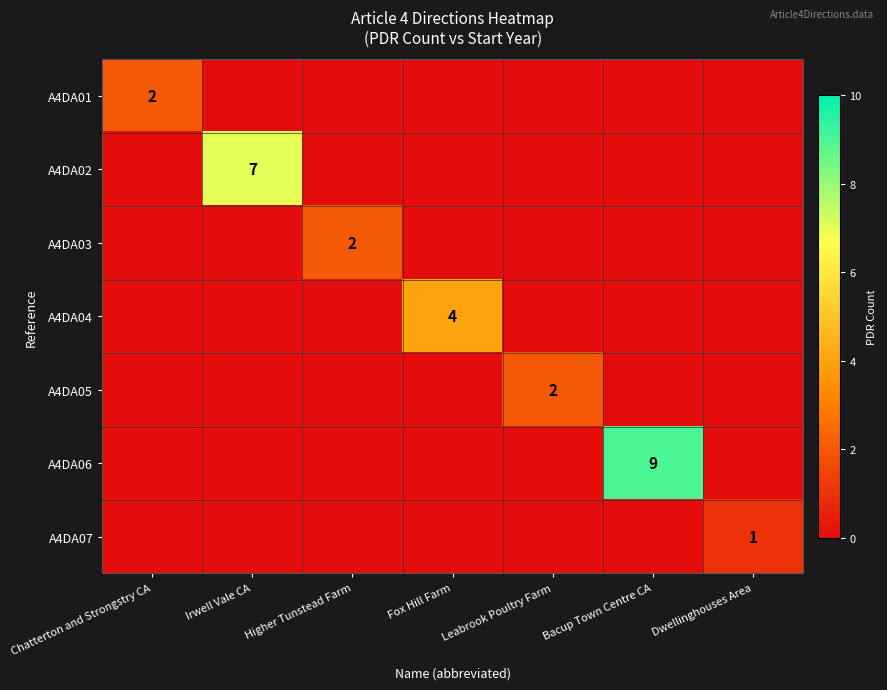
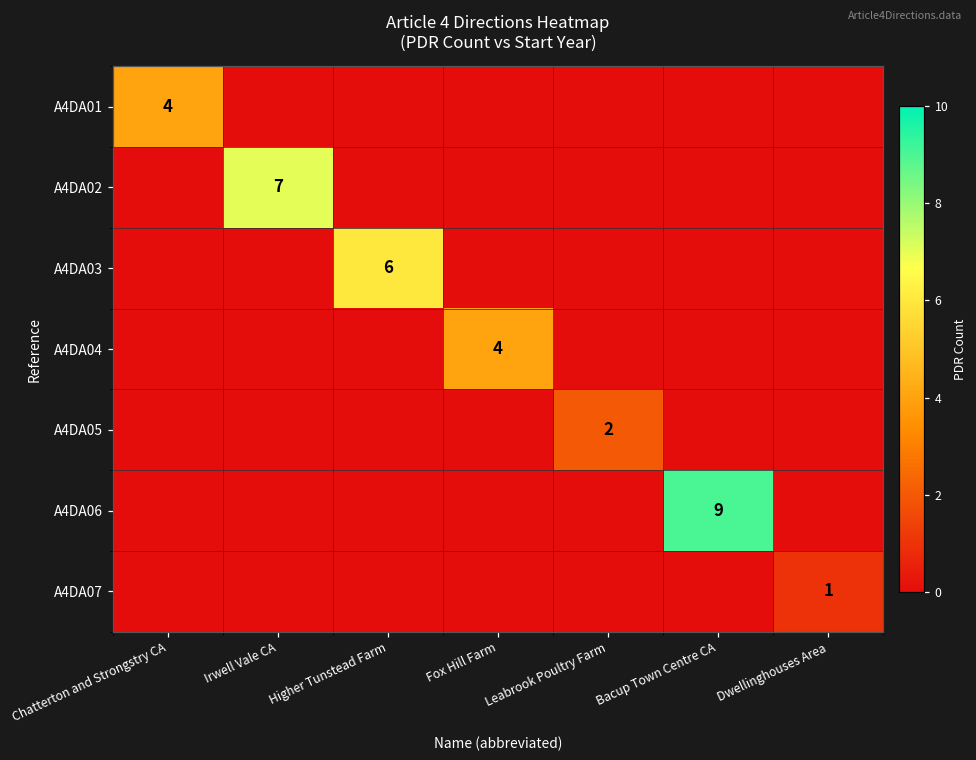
A4DA01, Chatterton and Strongstry CA: 2 -> 4
A4DA03, Higher Tunstead Farm: 2 -> 6
